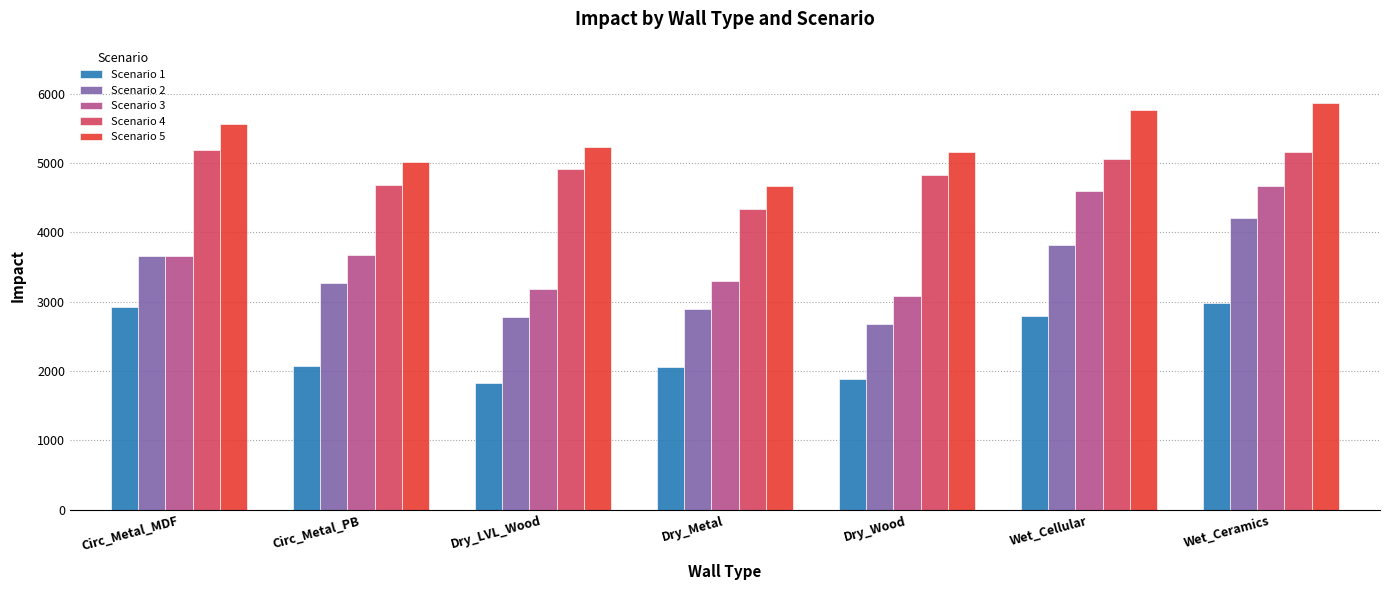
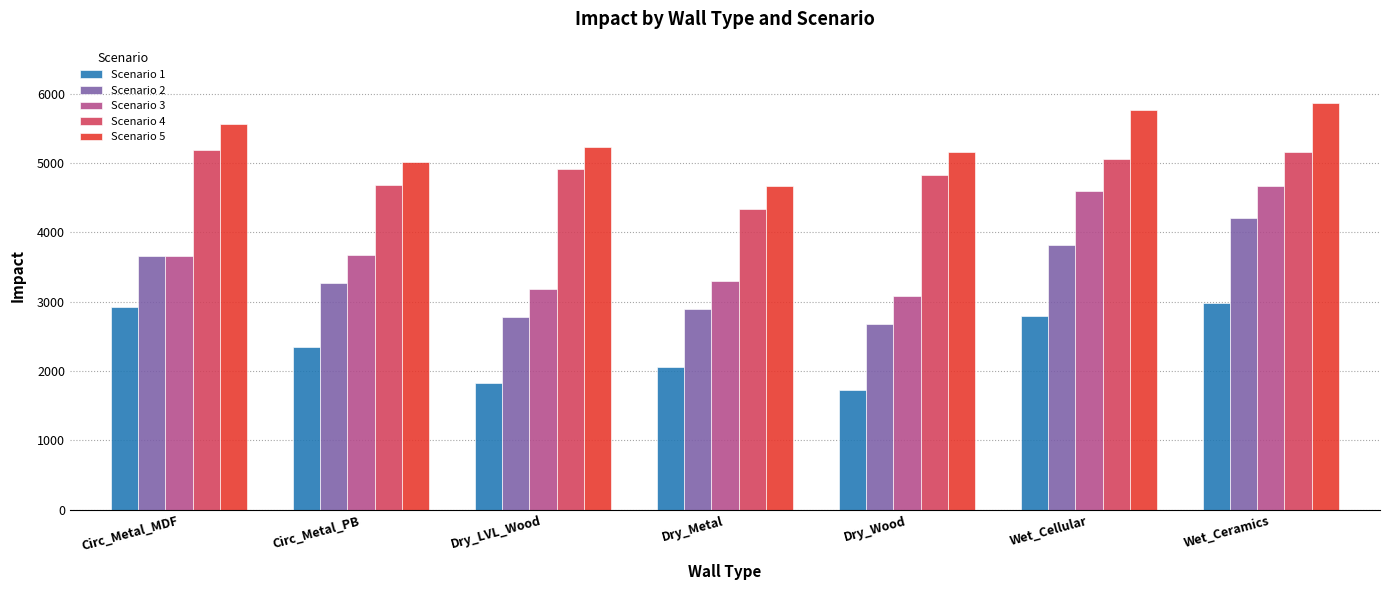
Scenario 1, Circ_Metal_PB: 2100 -> 2400
Scenario 1, Dry_Wood: 1900 -> 1700
